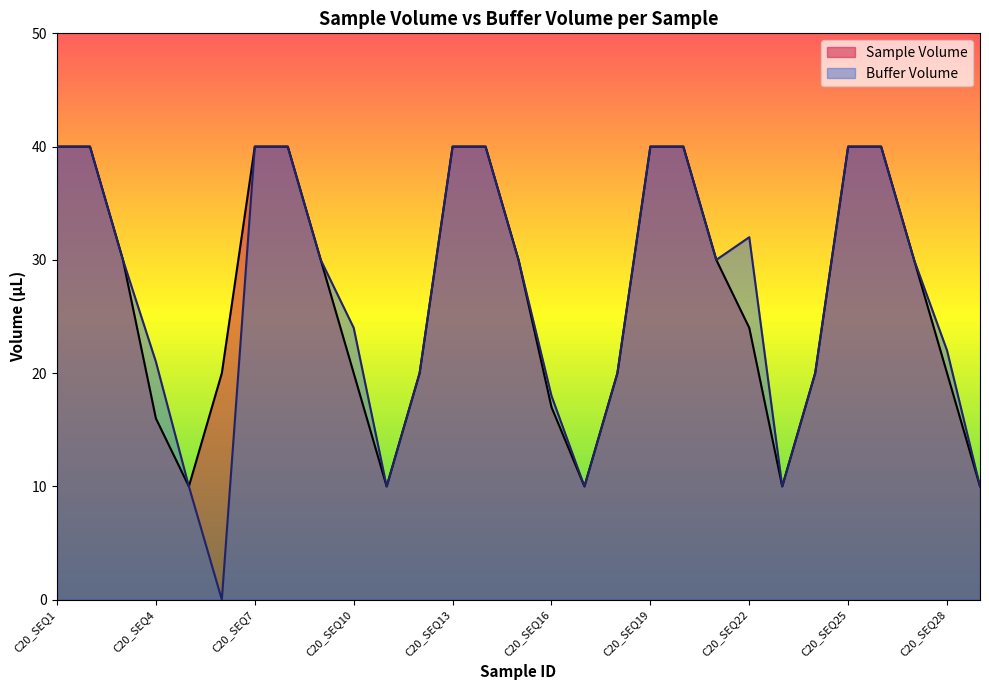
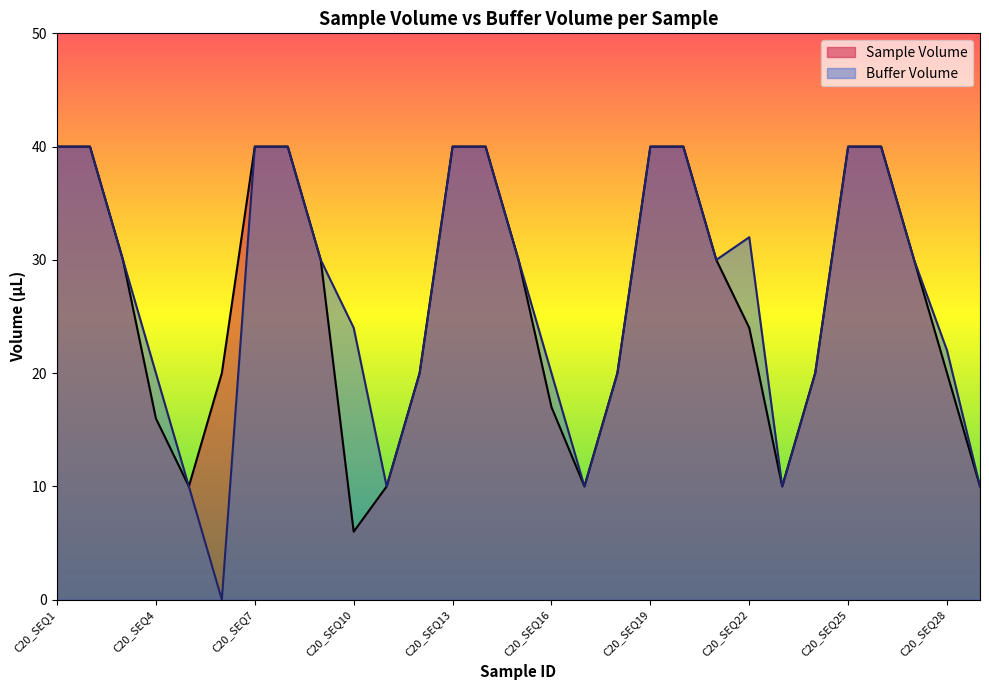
Buffer Volume, C20_SEQ4: 21 -> 20
Sample Volume, C20_SEQ10: 20 -> 6
Buffer Volume, C20_SEQ16: 18 -> 20
